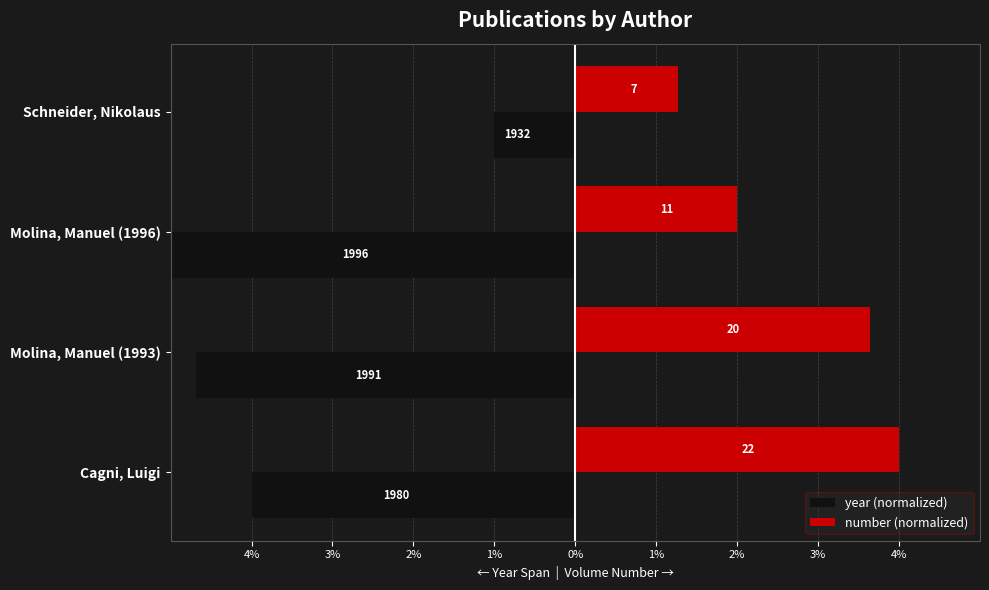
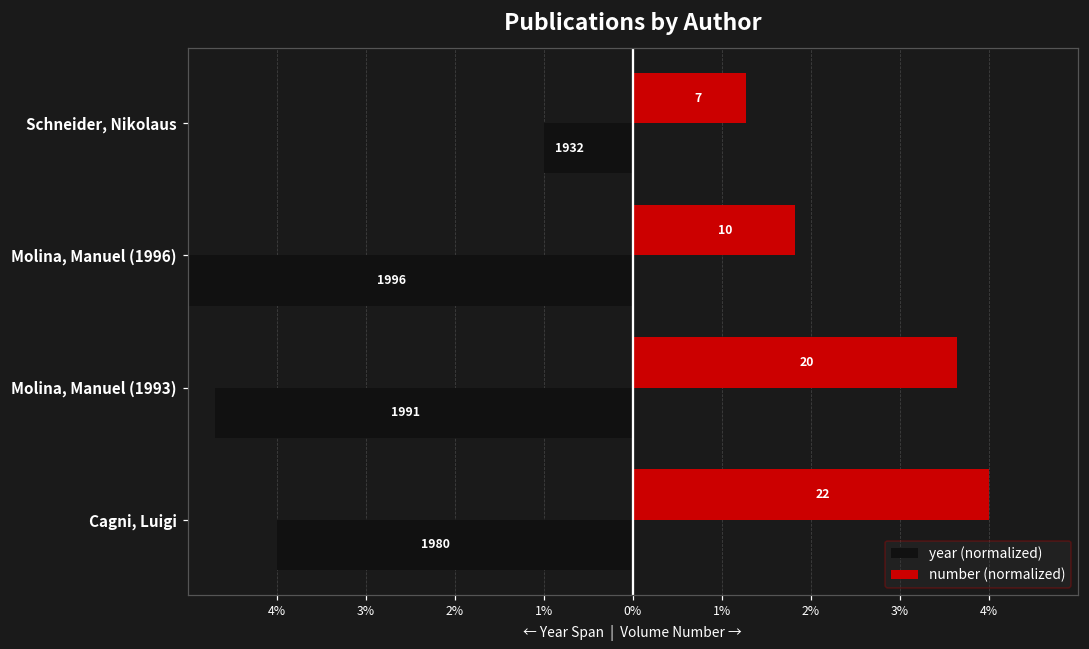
number (normalized), Molina, Manuel (1996): 11 -> 10
